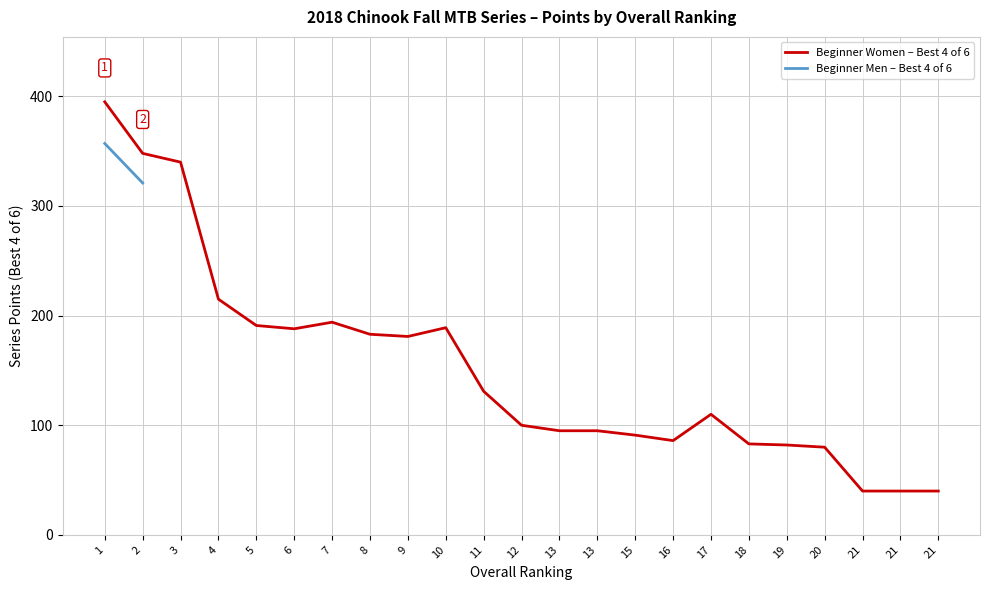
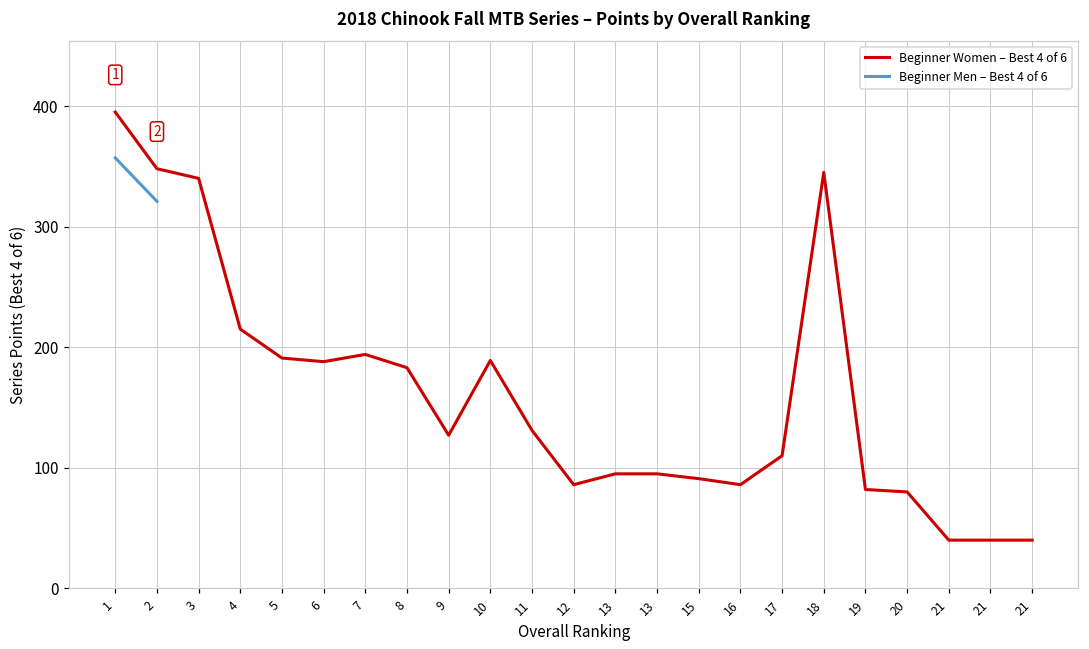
Beginner Women – Best 4 of 6, 9: 181 -> 127
Beginner Women – Best 4 of 6, 12: 100 -> 86
Beginner Women – Best 4 of 6, 18: 83 -> 345
